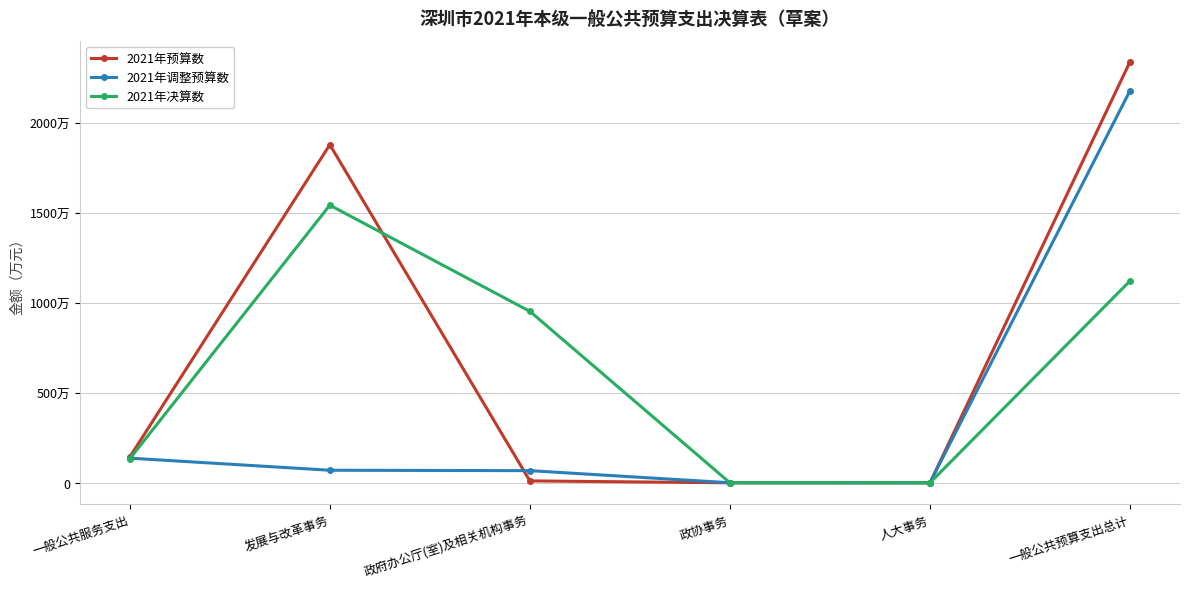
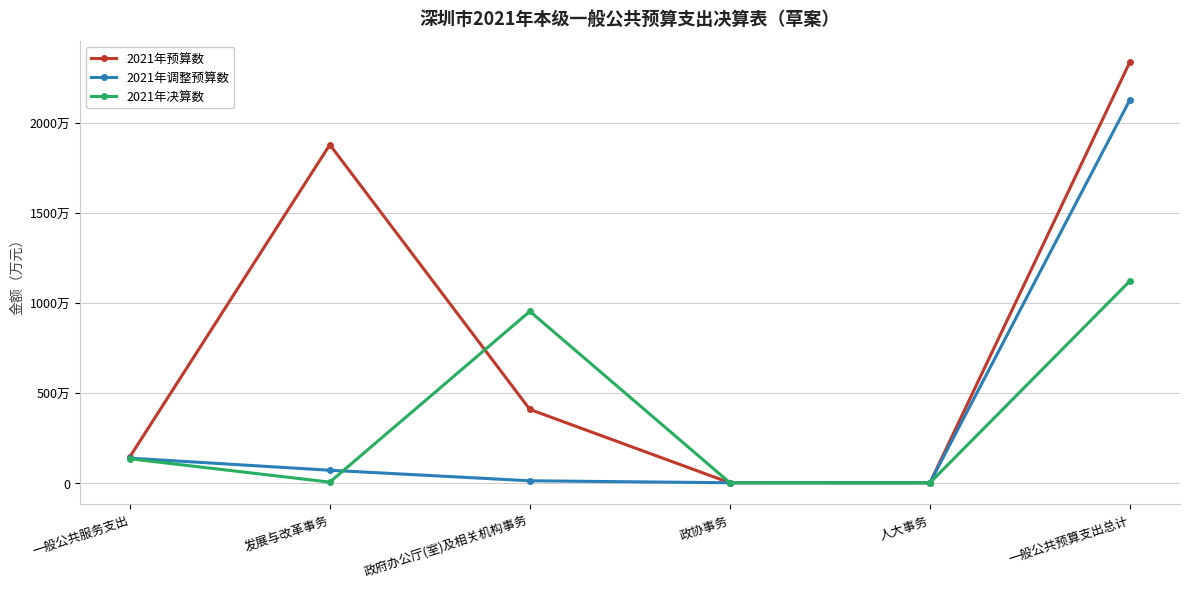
2021年决算数, 发展与改革事务: 1540万 -> 0万
2021年预算数, 政府办公厅(室)及相关机构事务: 10万 -> 410万
2021年调整预算数, 政府办公厅(室)及相关机构事务: 70万 -> 10万
2021年调整预算数, 一般公共预算支出总计: 2180万 -> 2130万
